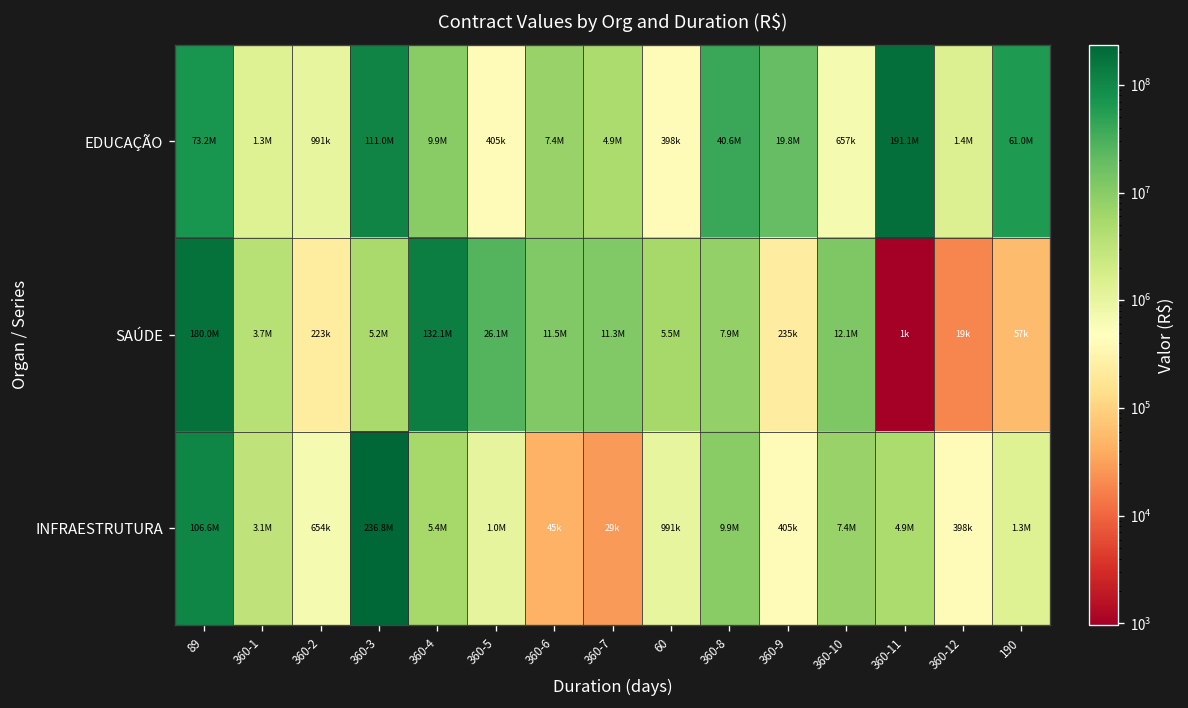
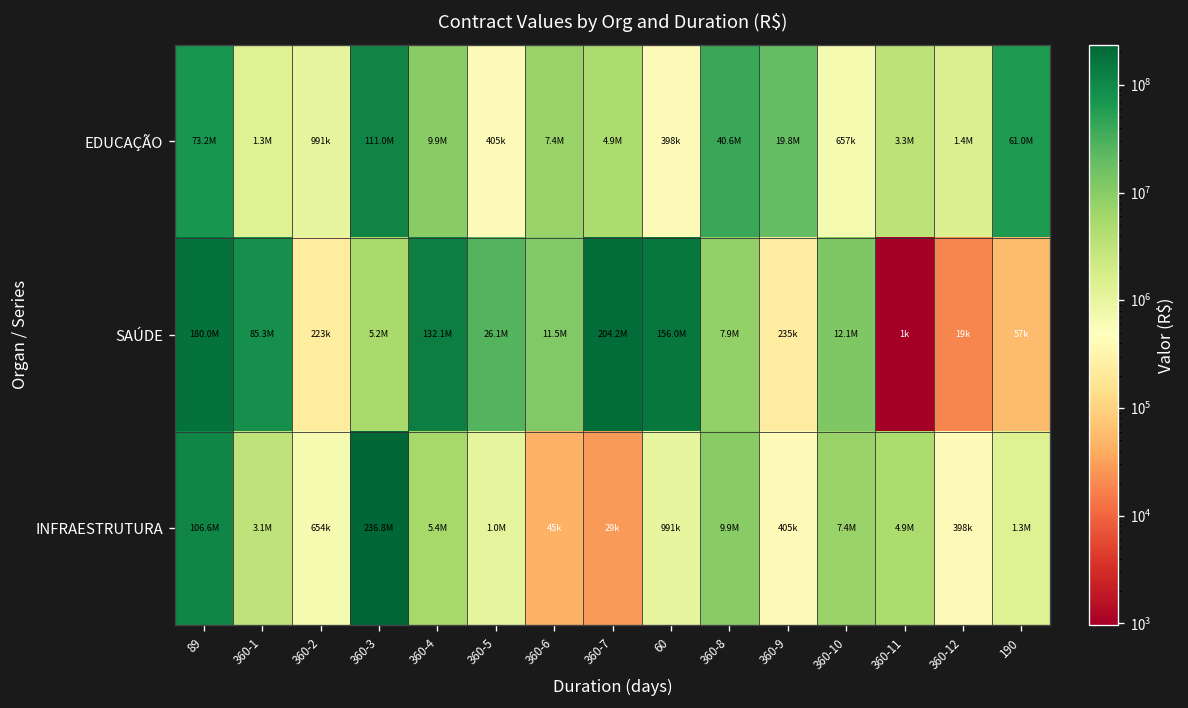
EDUCAÇÃO, 360-11: 191.1M -> 3.3M
SAÚDE, 360-1: 3.7M -> 85.3M
SAÚDE, 360-7: 11.3M -> 204.2M
SAÚDE, 60: 5.5M -> 156.0M
